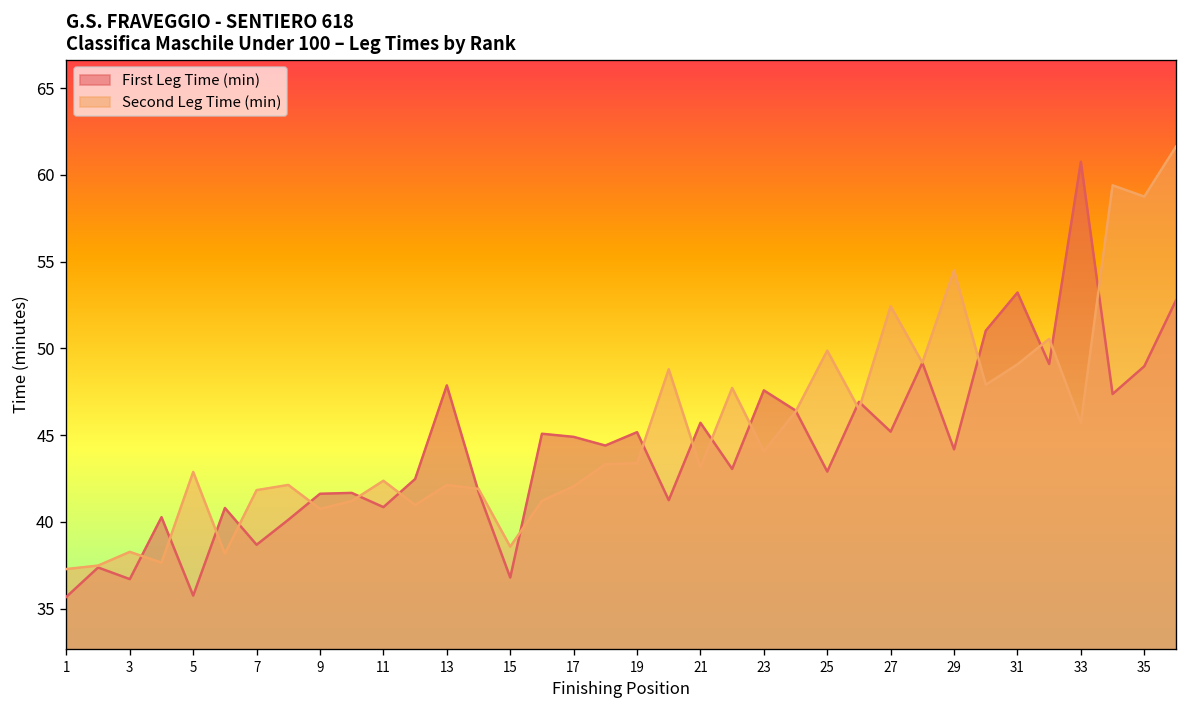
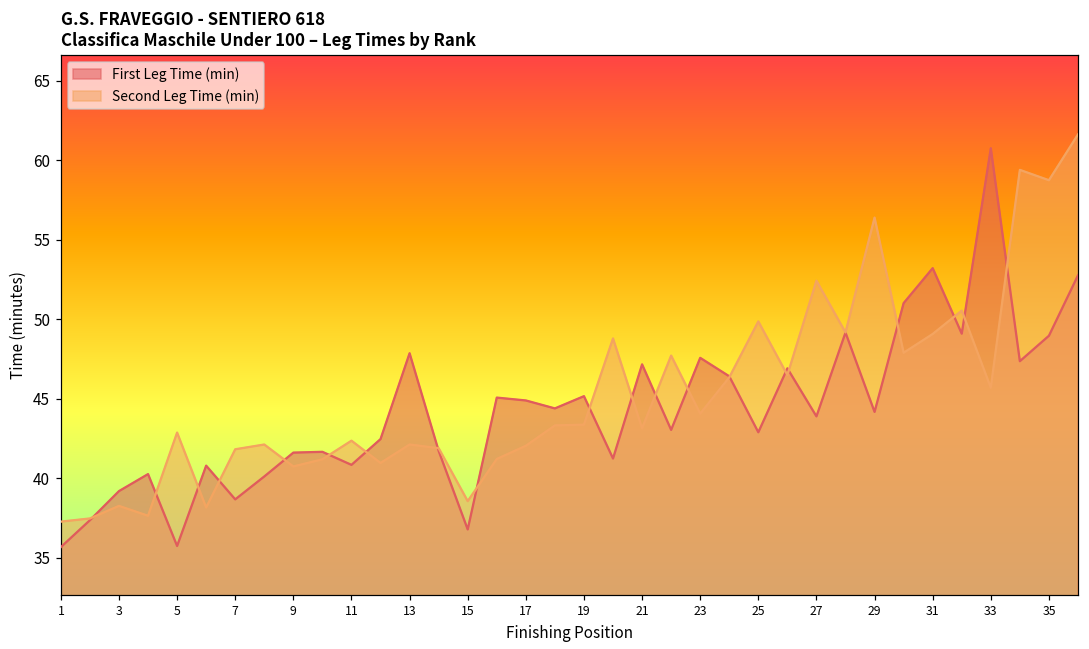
First Leg Time (min), 3: 36.7 -> 39.2
First Leg Time (min), 21: 45.7 -> 47.2
First Leg Time (min), 27: 45.2 -> 43.9
Second Leg Time (min), 29: 54.5 -> 56.4
